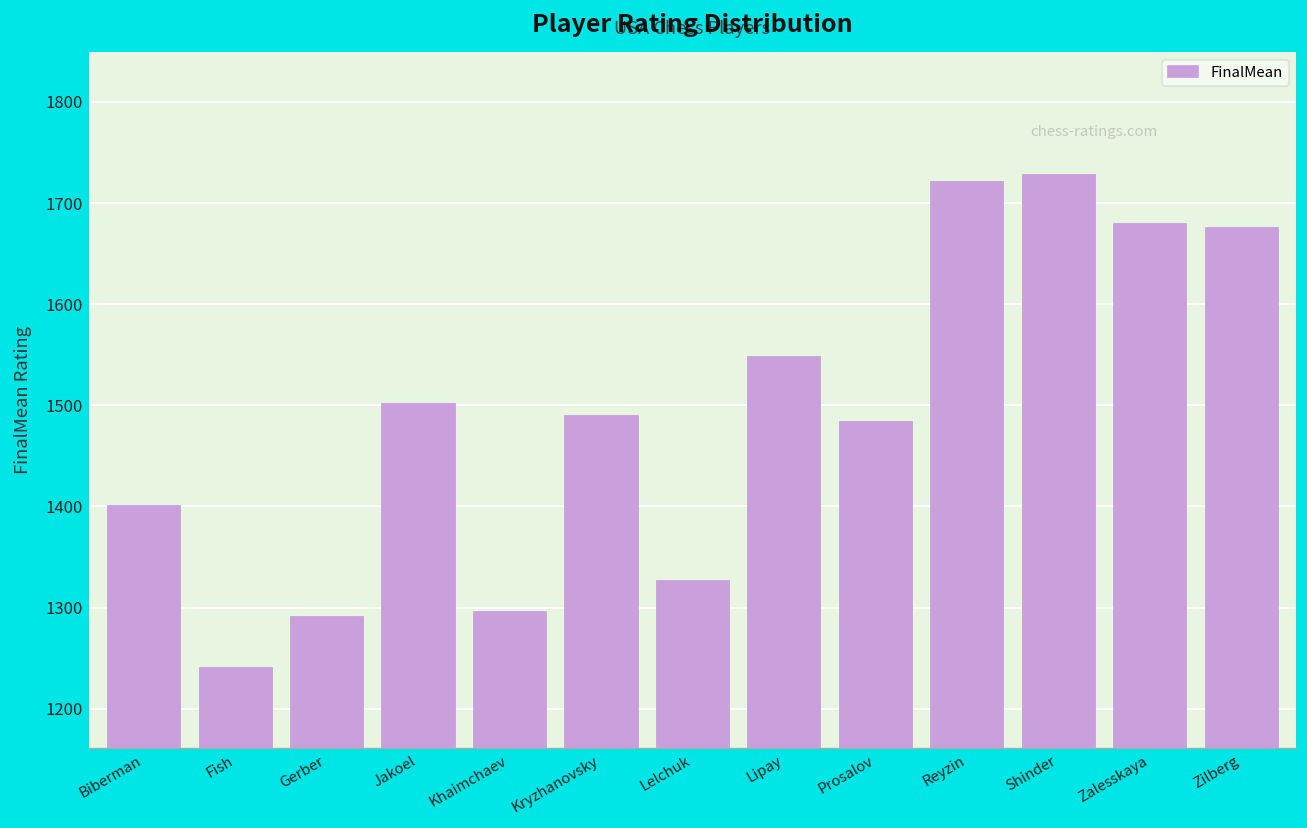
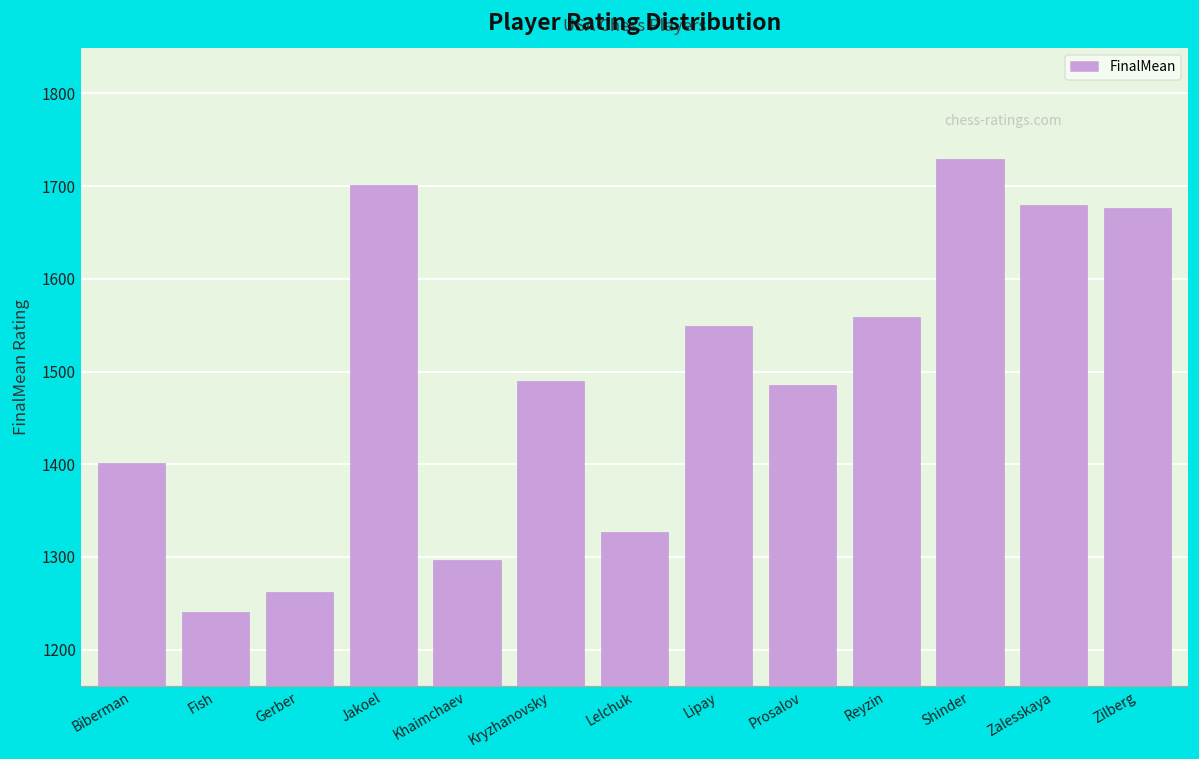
Gerber: 1290 -> 1260
Jakoel: 1500 -> 1700
Reyzin: 1720 -> 1560
